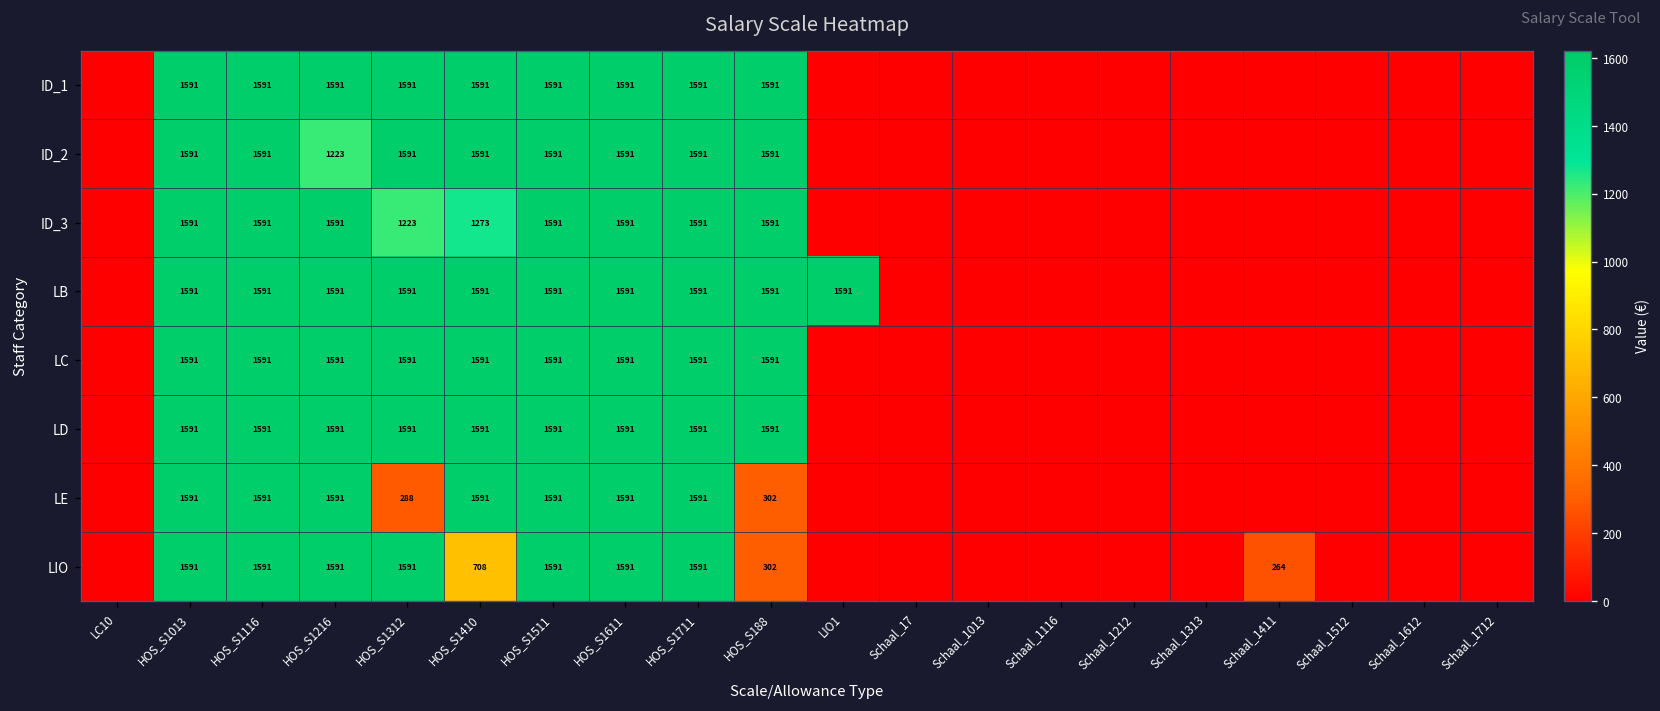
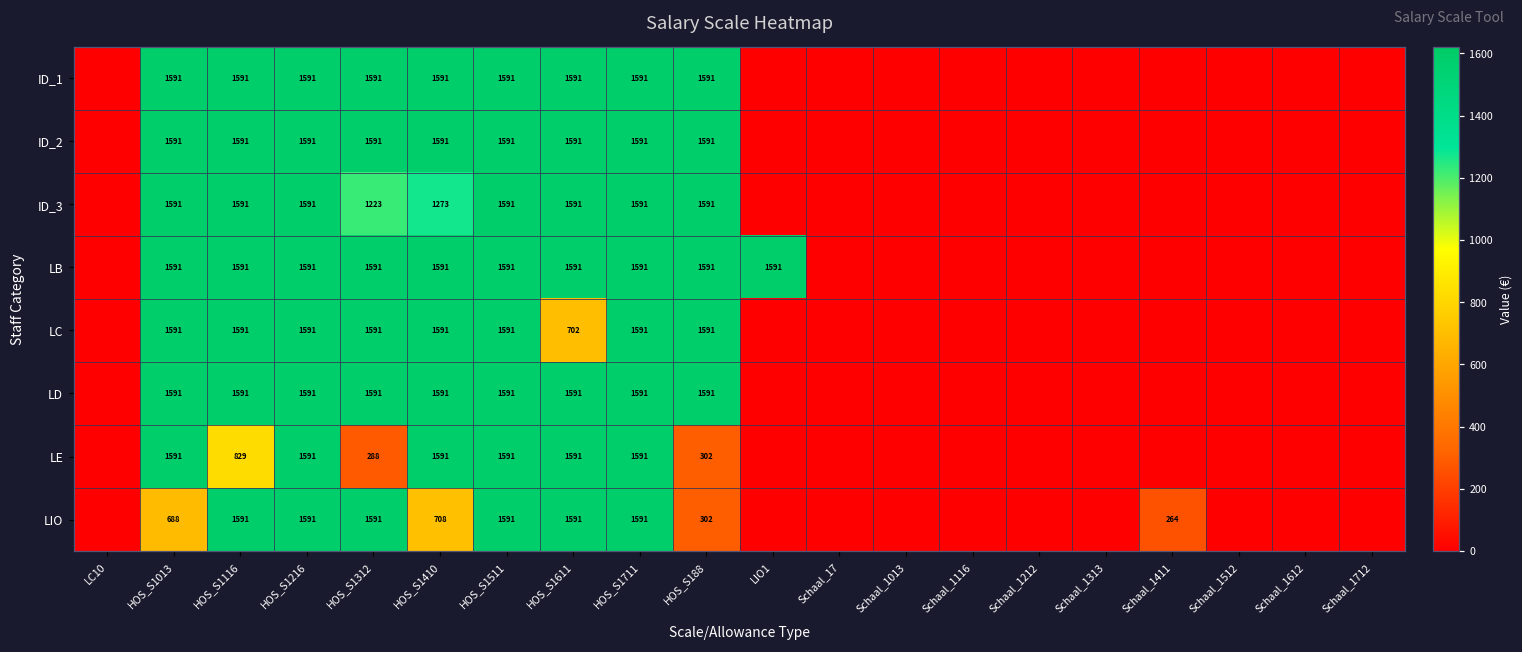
ID_2, HOS_S1216: 1223 -> 1591
LC, HOS_S1611: 1591 -> 702
LE, HOS_S1116: 1591 -> 829
LIO, HOS_S1013: 1591 -> 688
